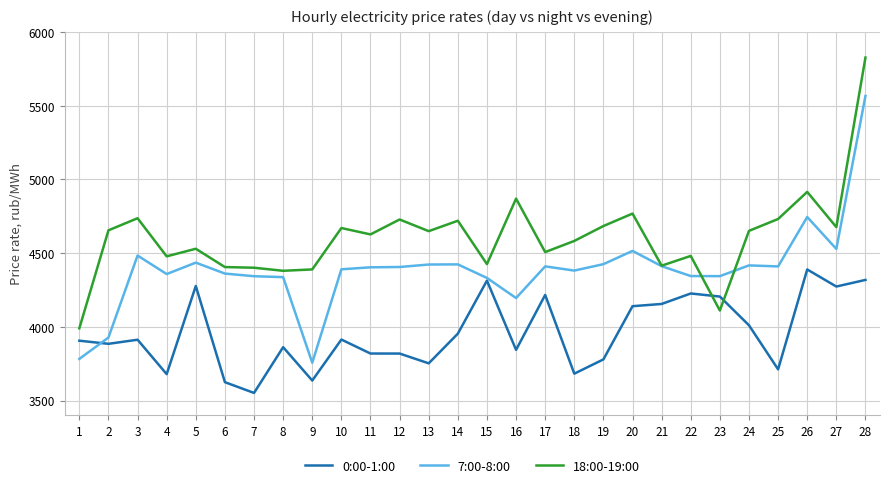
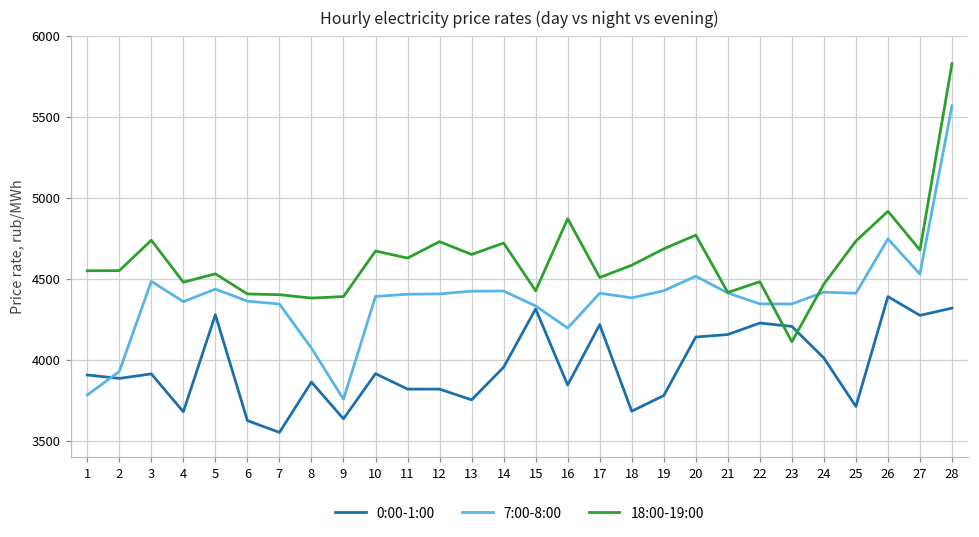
18:00-19:00, 1: 3990 -> 4550
18:00-19:00, 2: 4650 -> 4550
7:00-8:00, 8: 4340 -> 4070
18:00-19:00, 24: 4650 -> 4470
